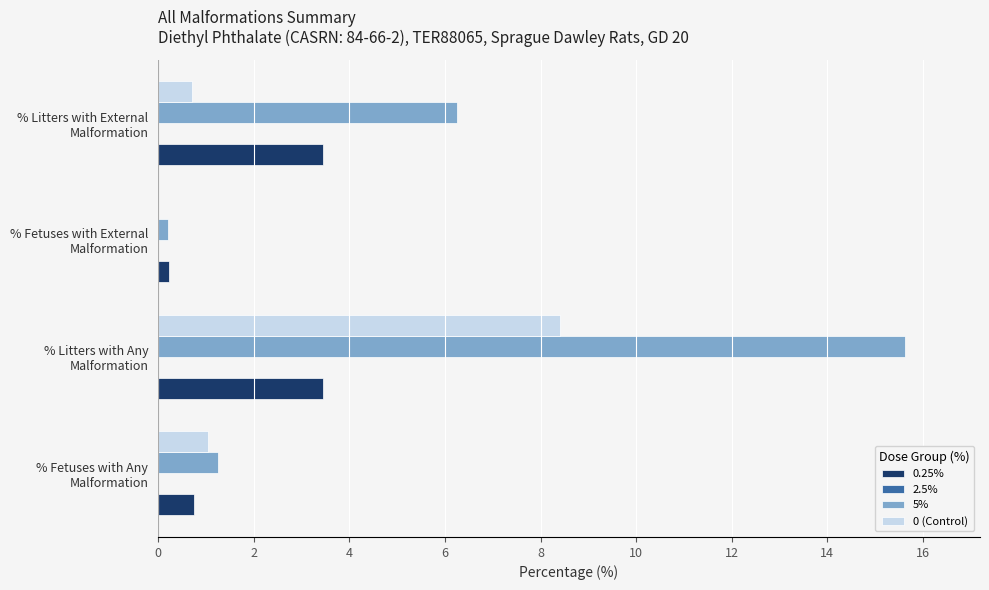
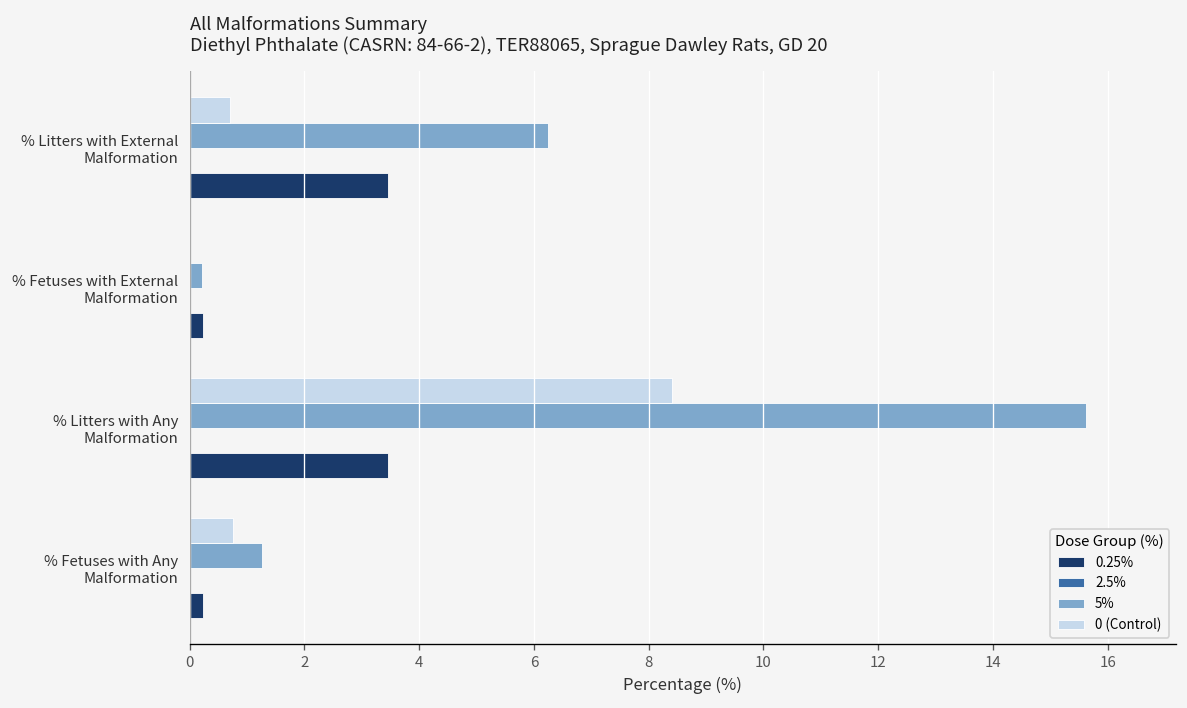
0 (Control), % Fetuses with Any Malformation: 1.1 -> 0.8
0.25%, % Fetuses with Any Malformation: 0.8 -> 0.2
